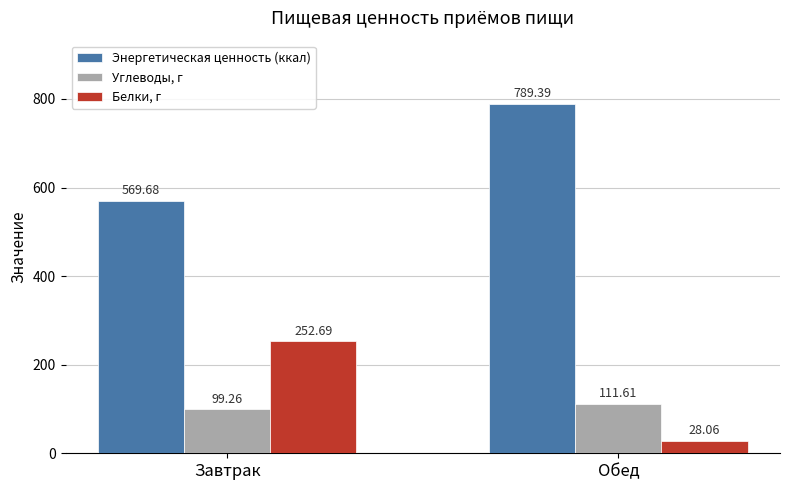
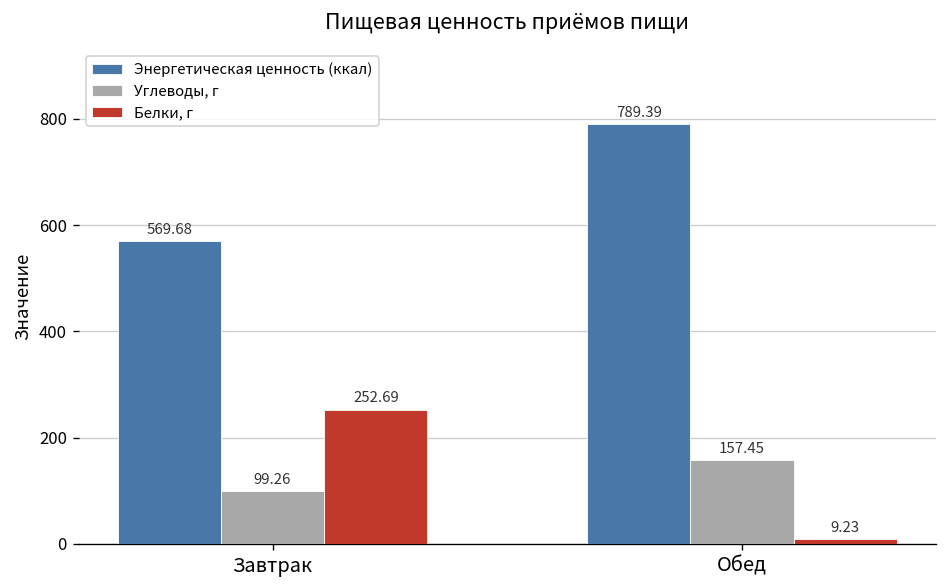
Углеводы, г, Обед: 111.61 -> 157.45
Белки, г, Обед: 28.06 -> 9.23
